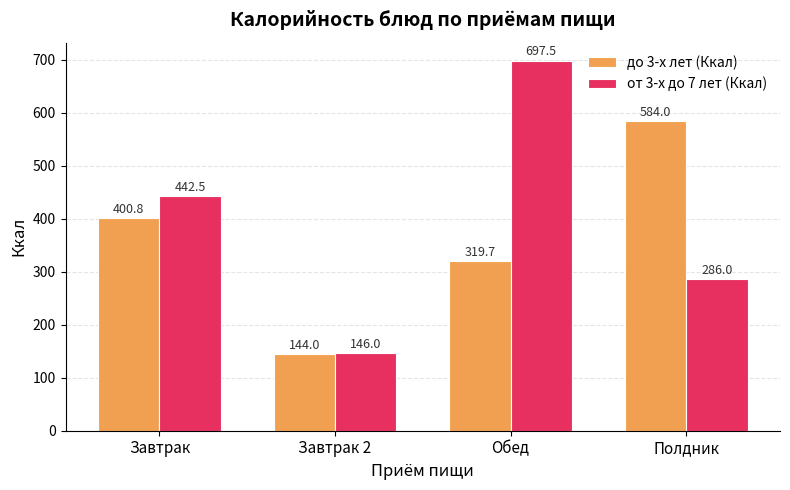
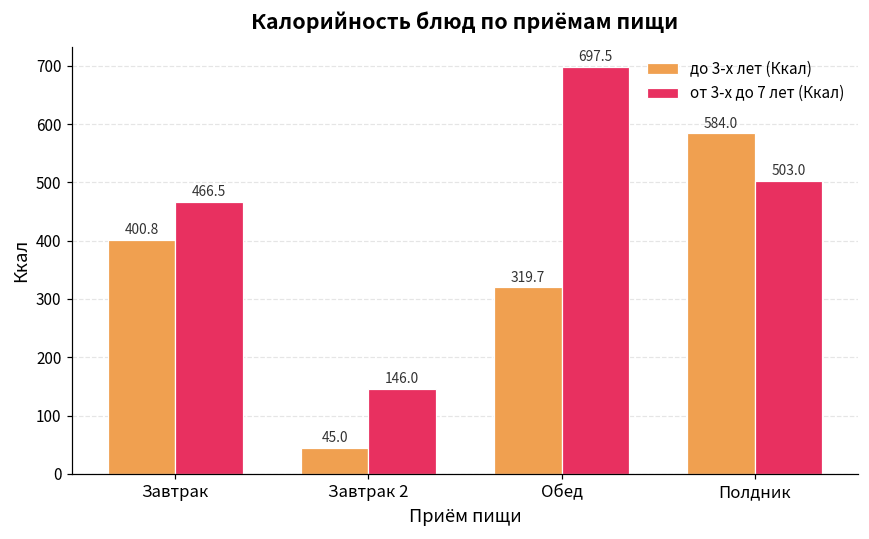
от 3-х до 7 лет (Ккал), Завтрак: 442.5 -> 466.5
до 3-х лет (Ккал), Завтрак 2: 144.0 -> 45.0
от 3-х до 7 лет (Ккал), Полдник: 286.0 -> 503.0
